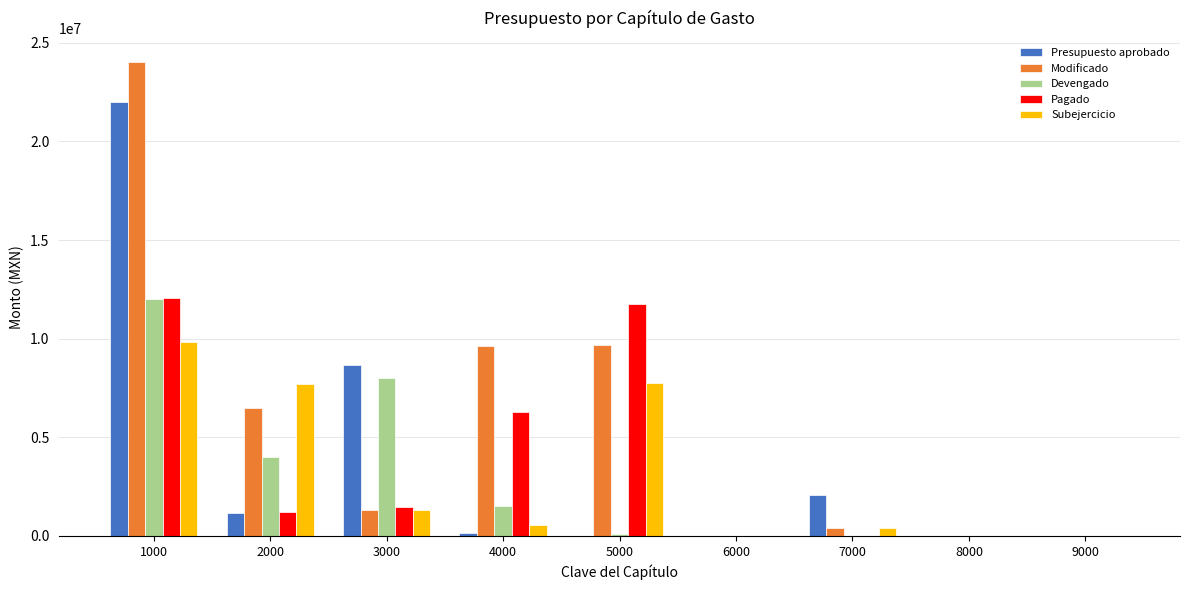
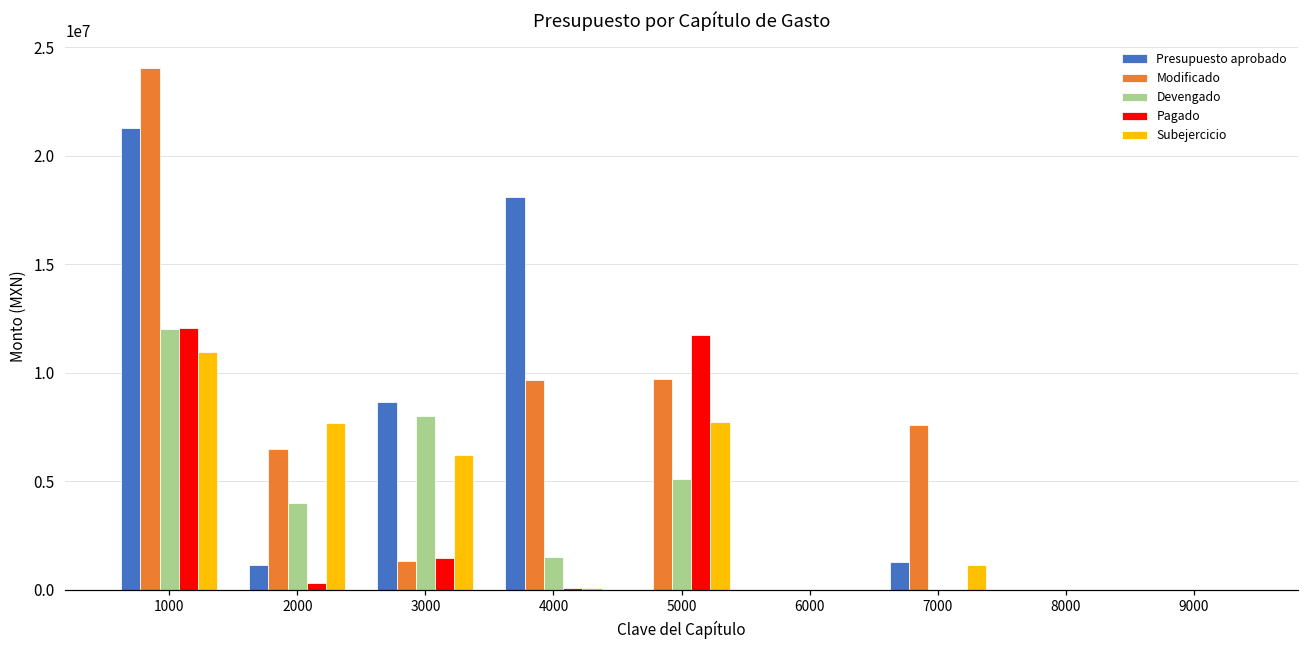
Presupuesto aprobado, 1000: 22000000 -> 21300000
Subejercicio, 1000: 9800000 -> 11000000
Pagado, 2000: 1200000 -> 300000
Subejercicio, 3000: 1300000 -> 6200000
Presupuesto aprobado, 4000: 200000 -> 18100000
Pagado, 4000: 6300000 -> 100000
Subejercicio, 4000: 600000 -> 100000
Devengado, 5000: 100000 -> 5100000
Presupuesto aprobado, 7000: 2100000 -> 1300000
Modificado, 7000: 400000 -> 7600000
Subejercicio, 7000: 400000 -> 1100000
